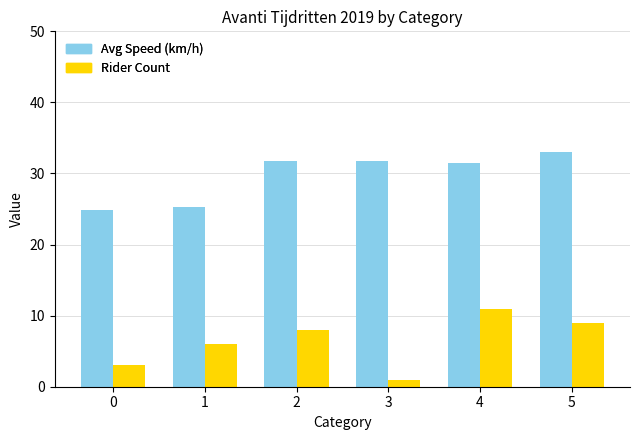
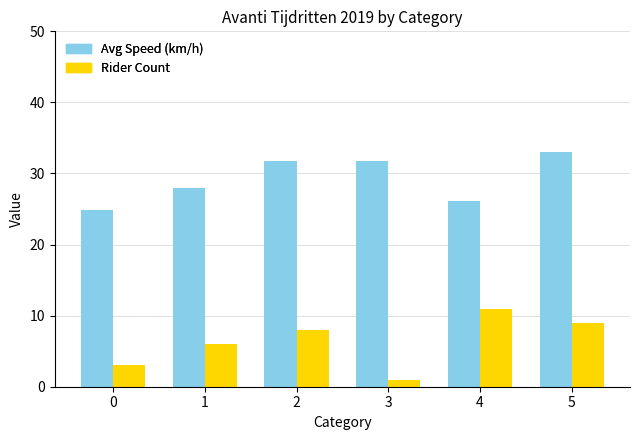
Avg Speed (km/h), 1: 25 -> 28
Avg Speed (km/h), 4: 32 -> 26
